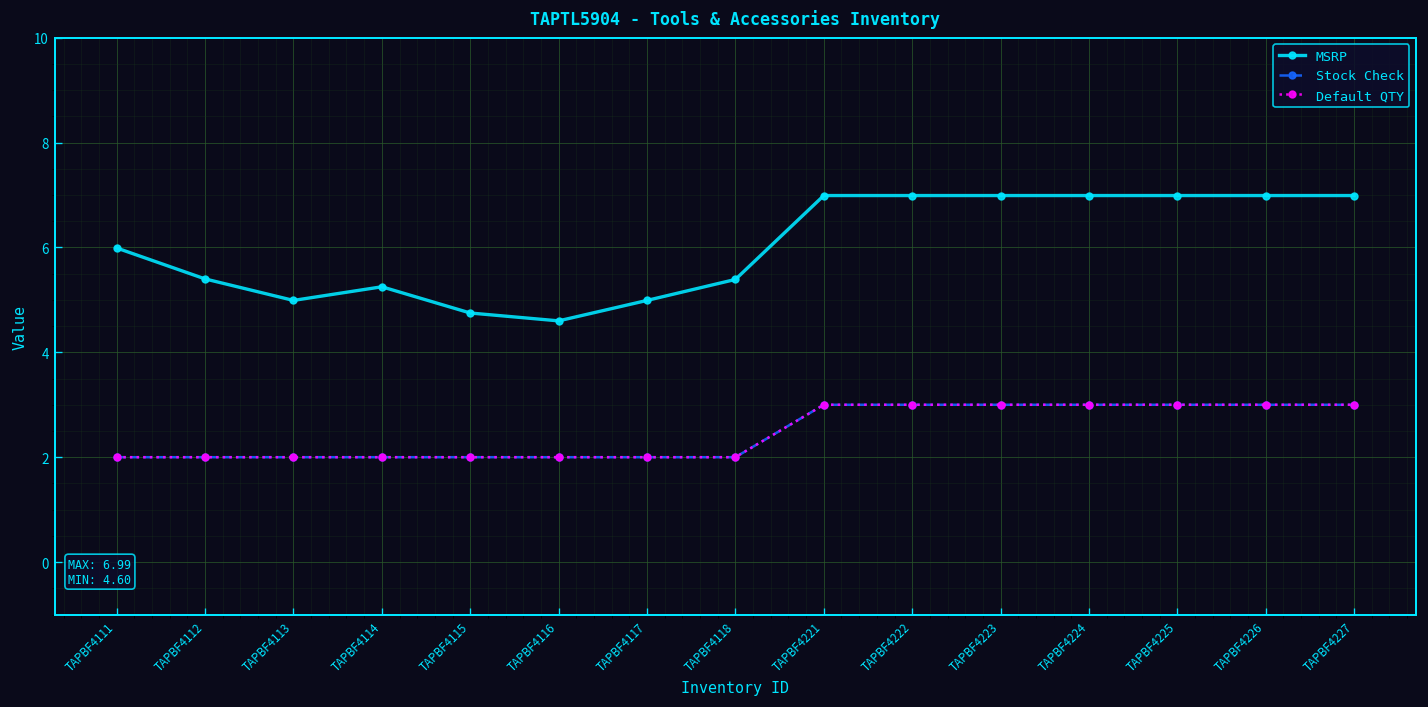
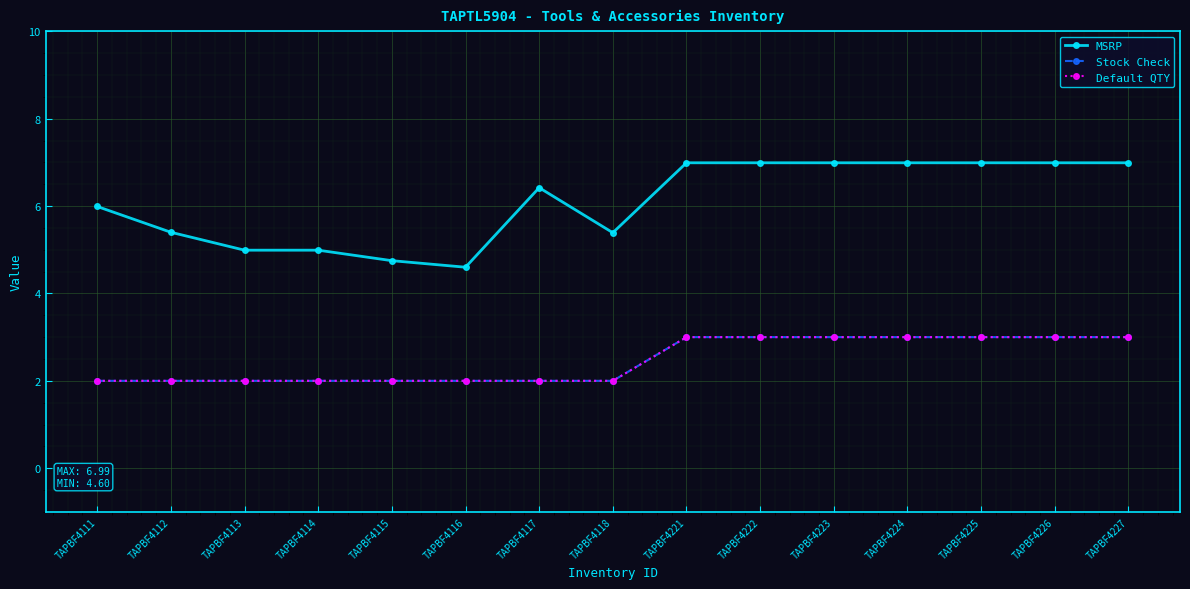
MSRP, TAPBF4114: 5.3 -> 5.0
MSRP, TAPBF4117: 5.0 -> 6.4
